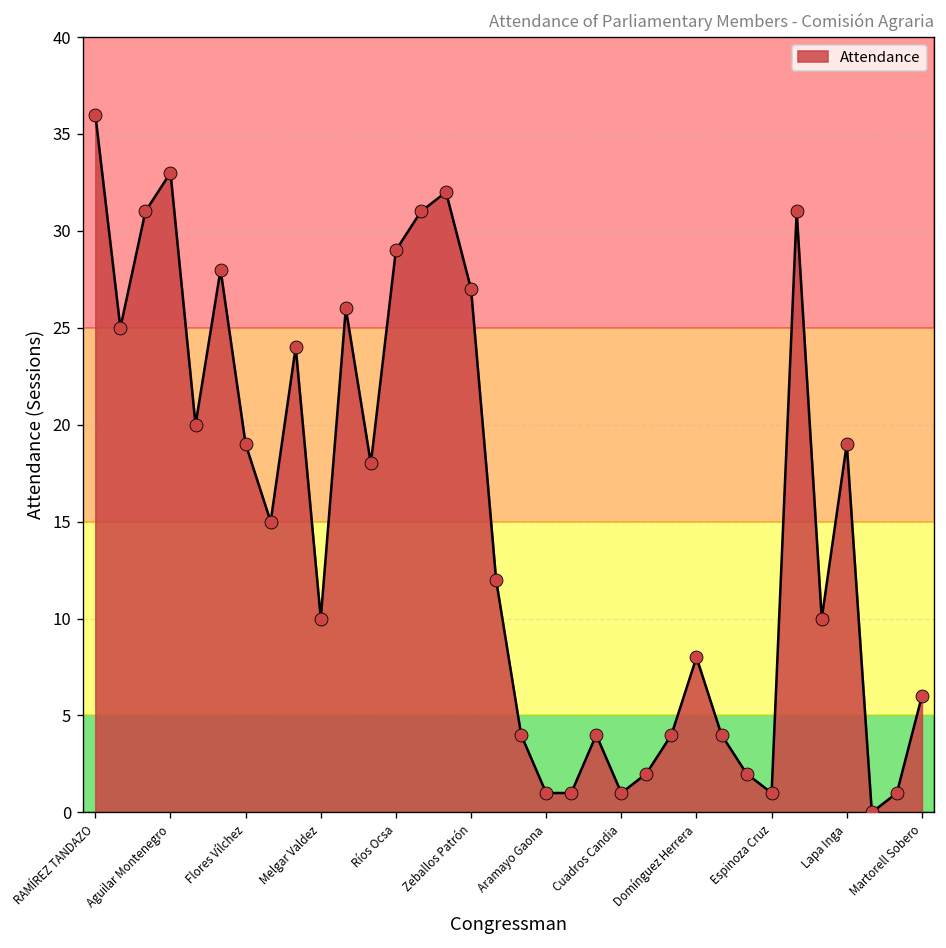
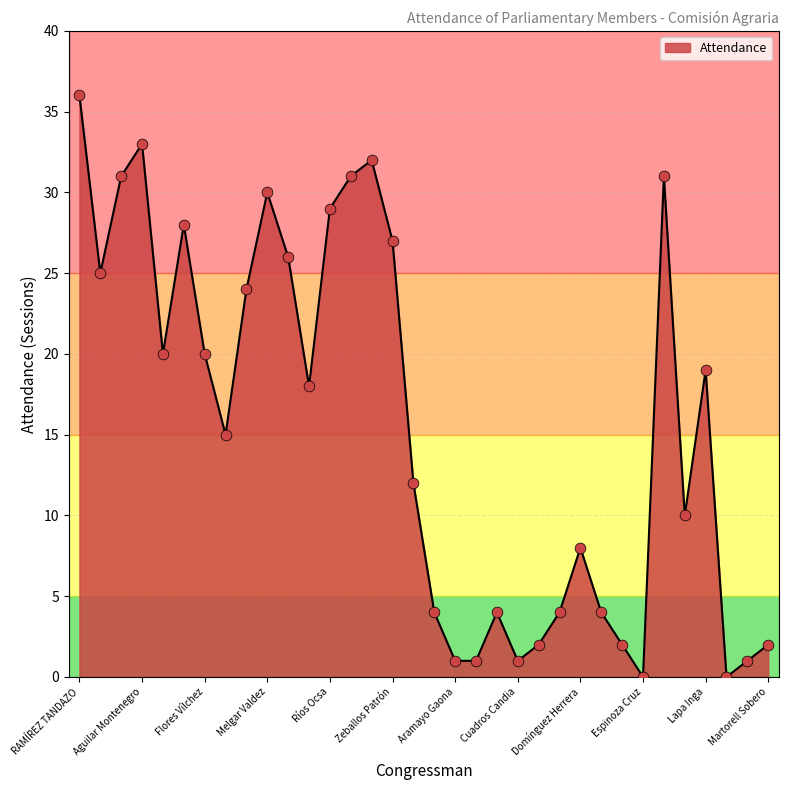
Flores Vílchez: 19 -> 20
Melgar Valdez: 10 -> 30
Espinoza Cruz: 1 -> 0
Martorell Sobero: 6 -> 2
